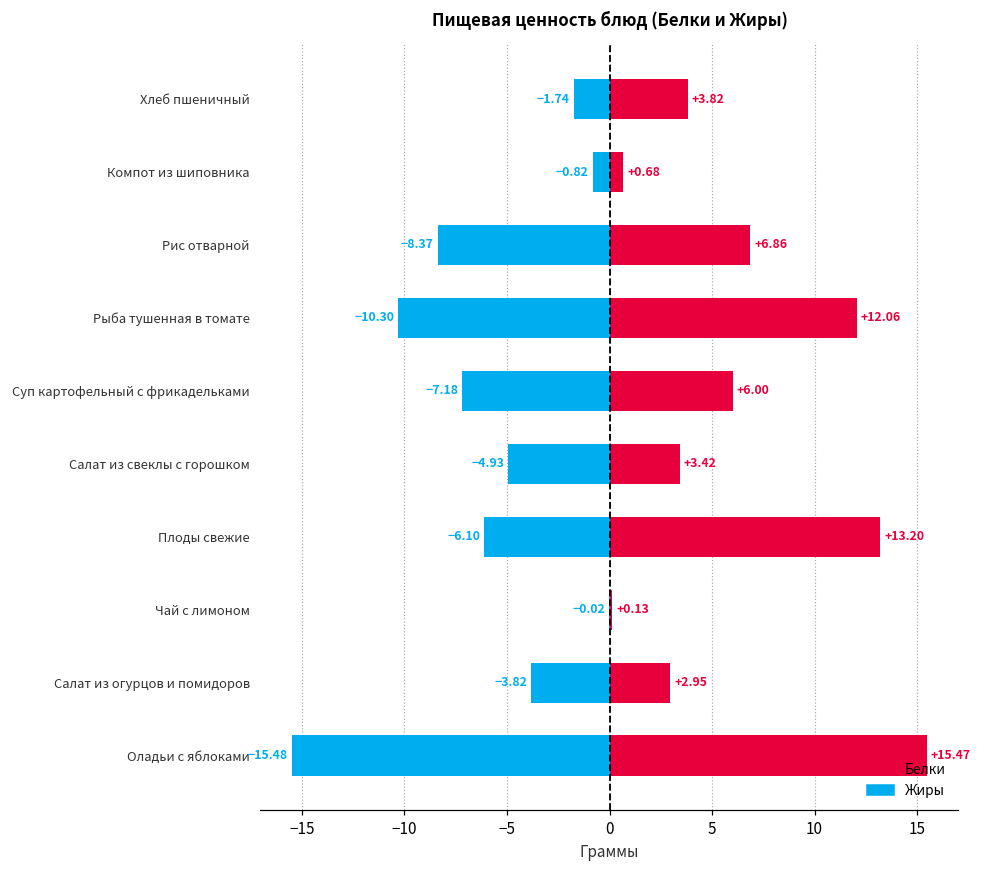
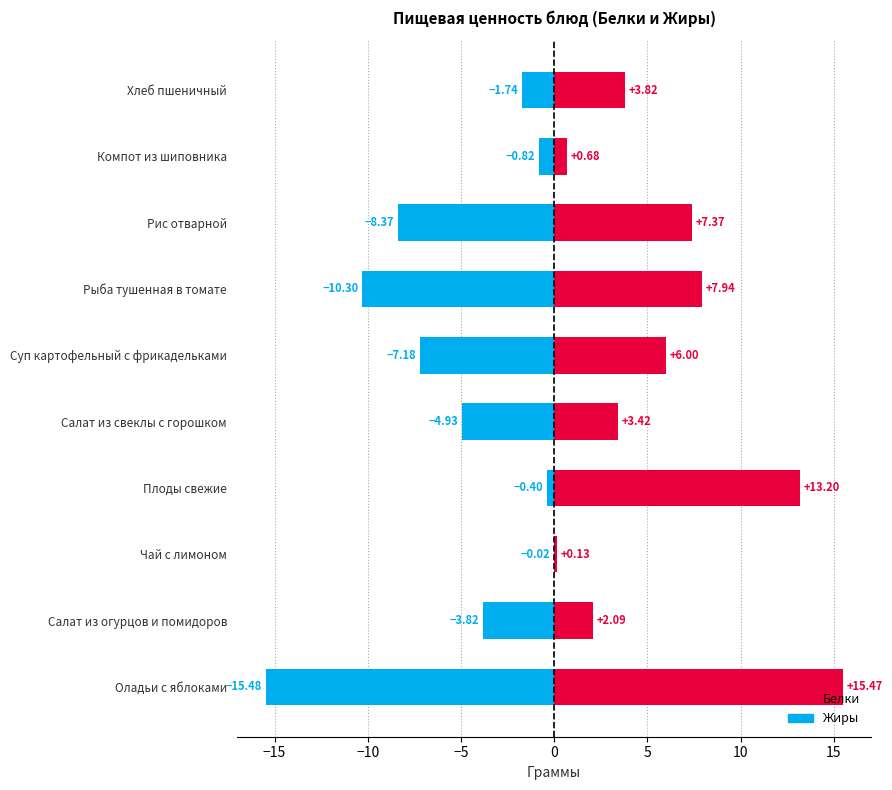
Белки, Рис отварной: +6.86 -> +7.37
Белки, Рыба тушенная в томате: +12.06 -> +7.94
Жиры, Плоды свежие: -6.10 -> -0.40
Белки, Салат из огурцов и помидоров: +2.95 -> +2.09
